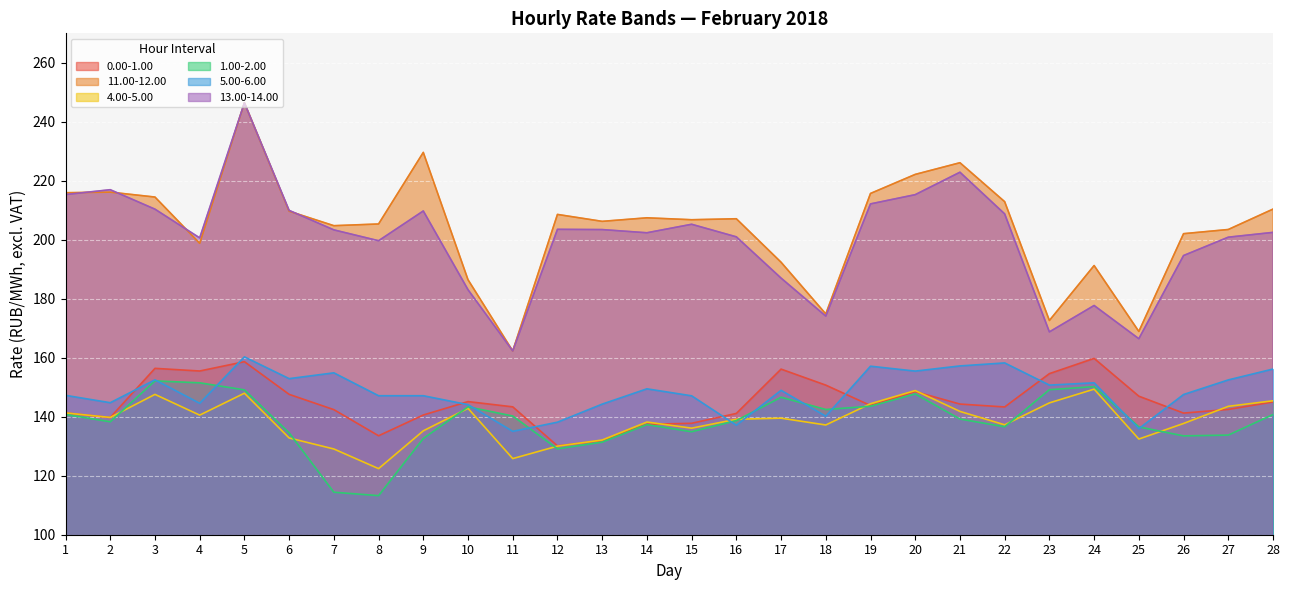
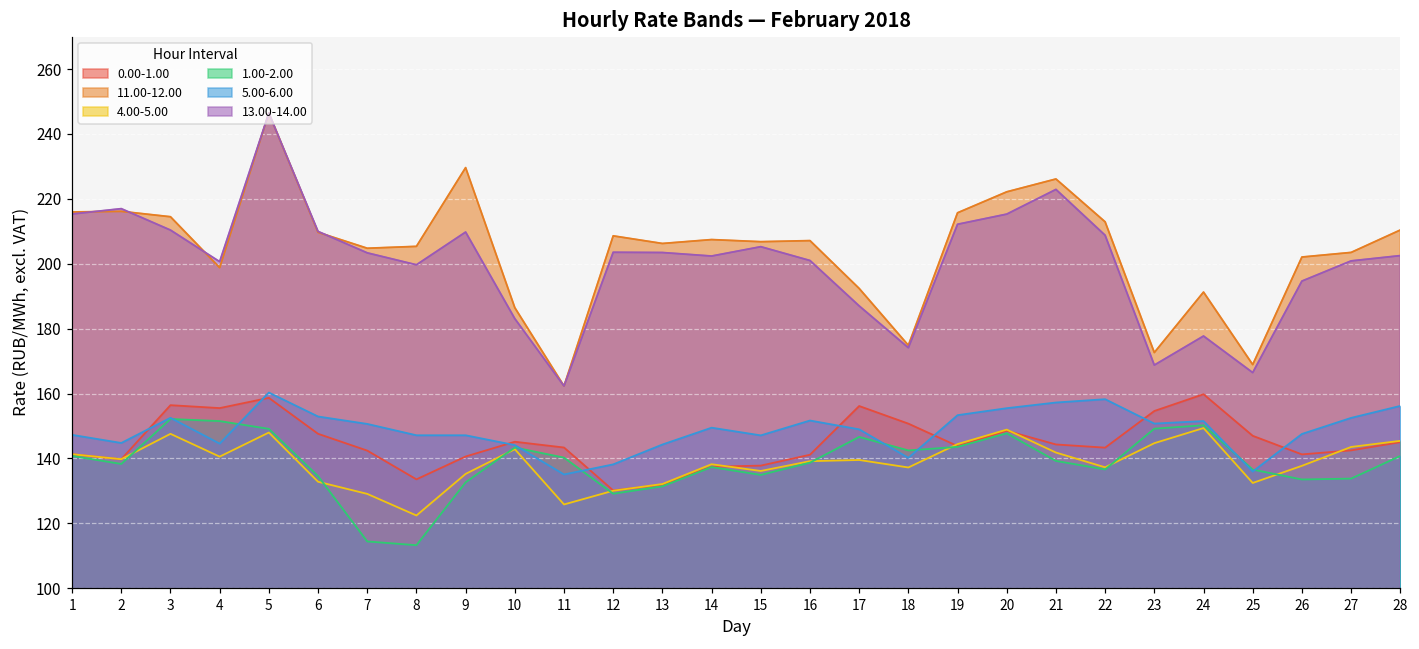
5.00-6.00, 7: 155 -> 151
5.00-6.00, 16: 137 -> 152
5.00-6.00, 19: 157 -> 153
